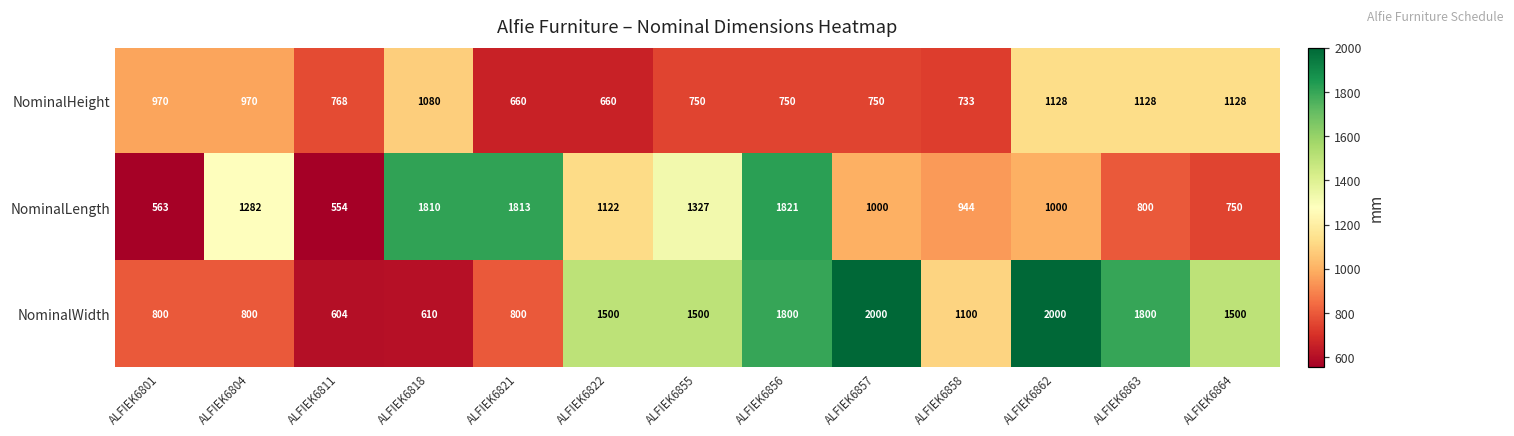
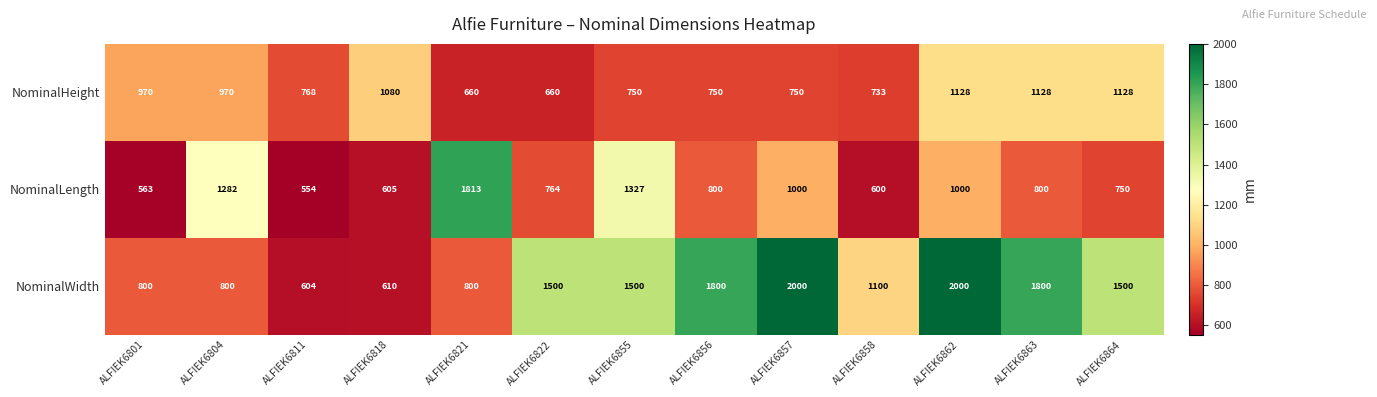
NominalLength, ALFIEK6818: 1810 -> 605
NominalLength, ALFIEK6822: 1122 -> 764
NominalLength, ALFIEK6856: 1821 -> 800
NominalLength, ALFIEK6858: 944 -> 600
